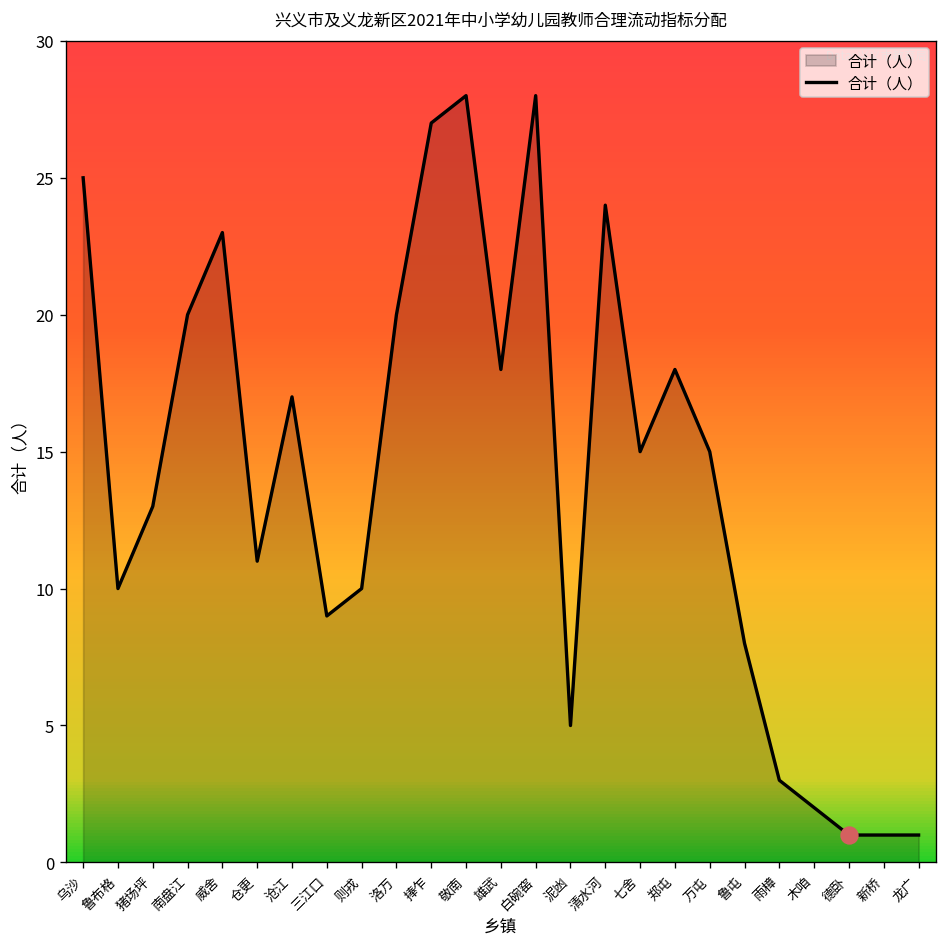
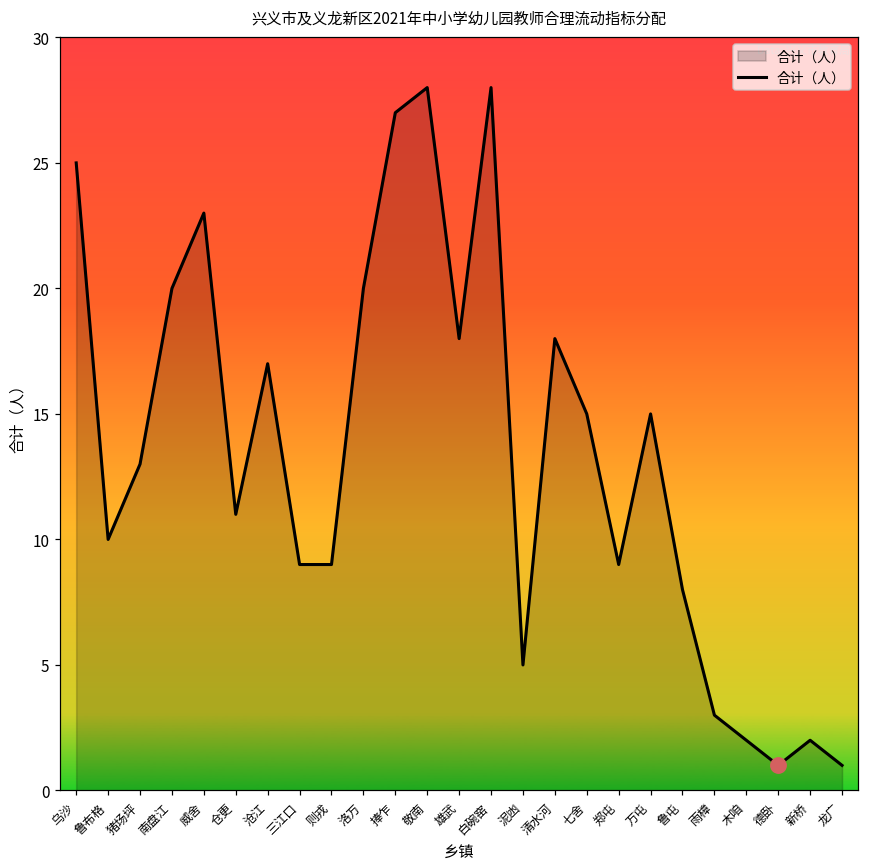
合计（人）, 则戎: 10 -> 9
合计（人）, 清水河: 24 -> 18
合计（人）, 郑屯: 18 -> 9
合计（人）, 新桥: 1 -> 2
